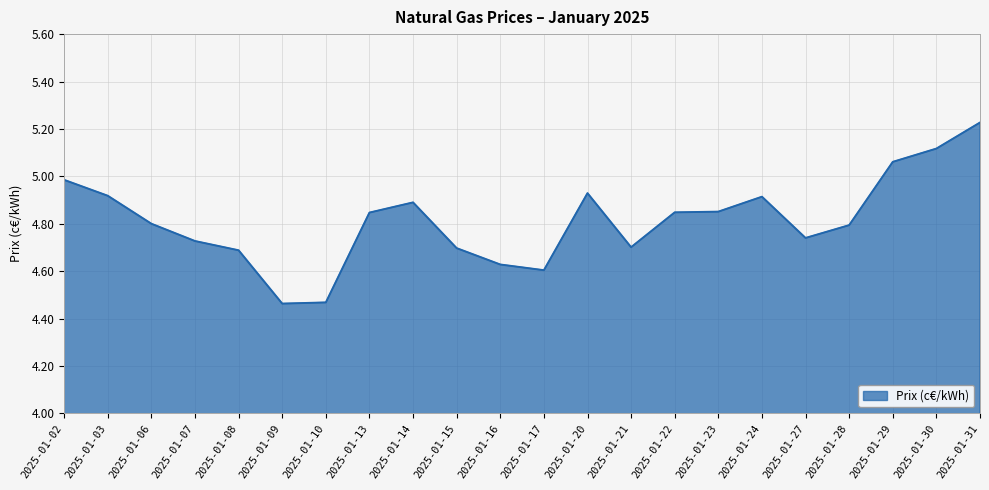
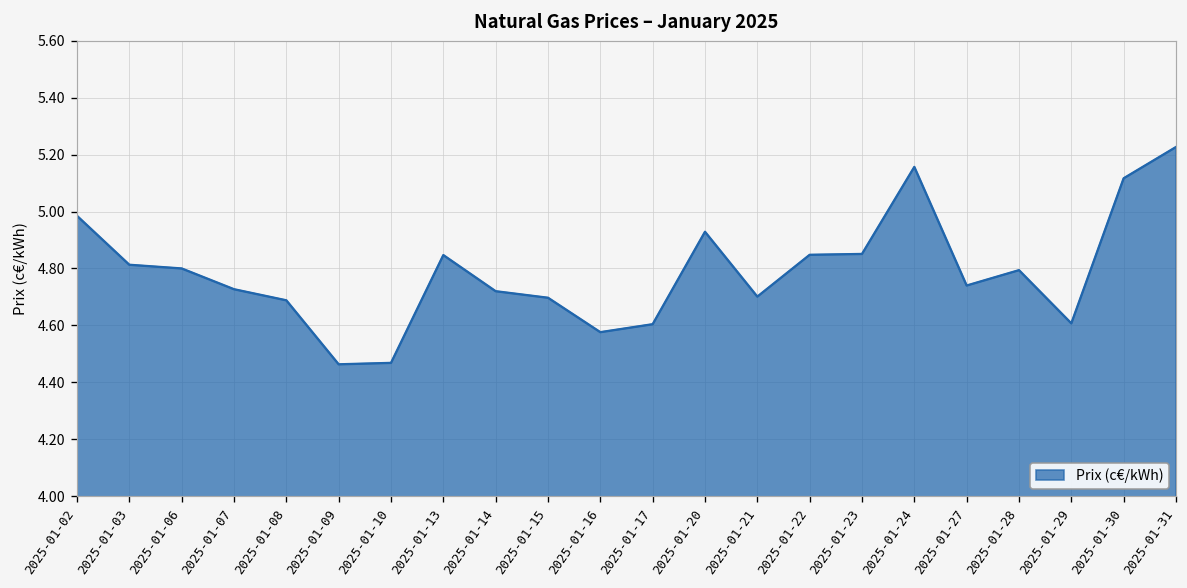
2025-01-03: 4.92 -> 4.81
2025-01-14: 4.89 -> 4.72
2025-01-16: 4.63 -> 4.58
2025-01-24: 4.91 -> 5.16
2025-01-29: 5.06 -> 4.61
